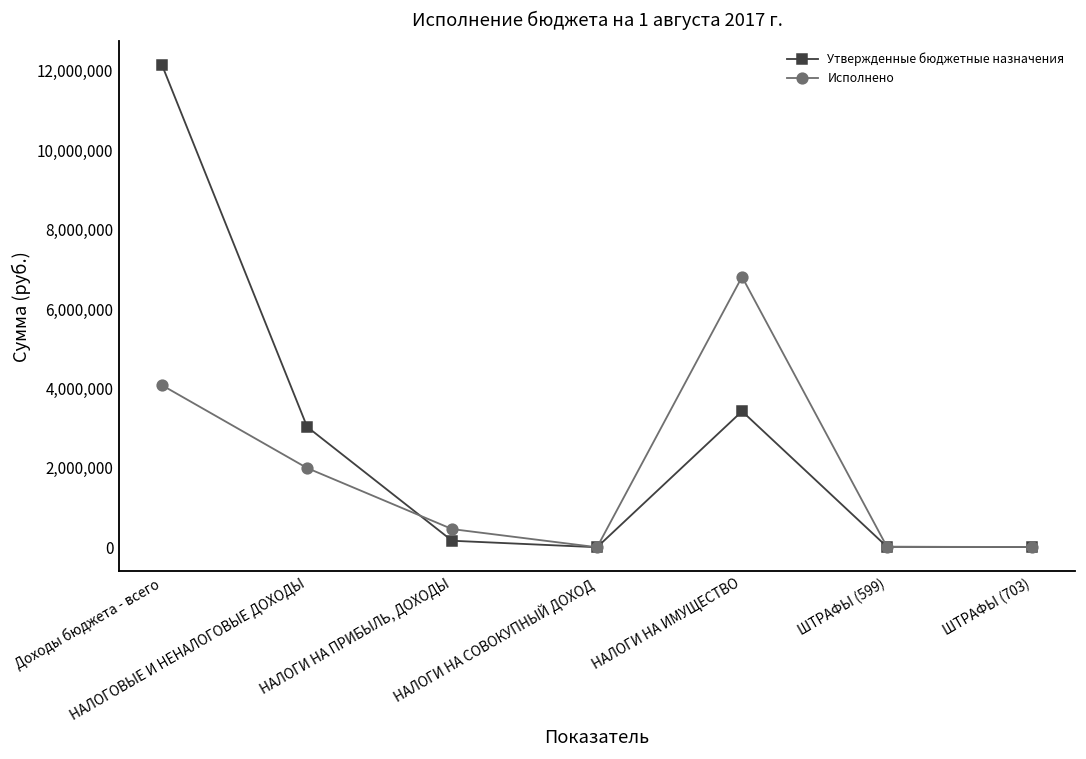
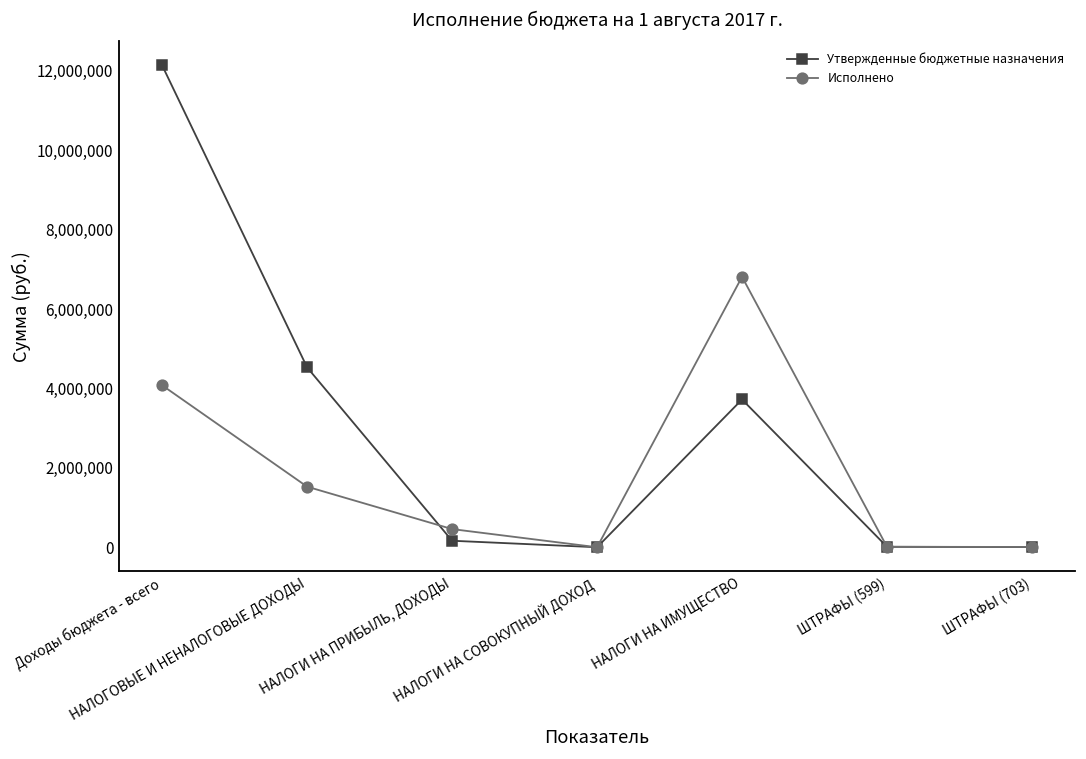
Утвержденные бюджетные назначения, НАЛОГОВЫЕ И НЕНАЛОГОВЫЕ ДОХОДЫ: 3,000,000 -> 4,500,000
Исполнено, НАЛОГОВЫЕ И НЕНАЛОГОВЫЕ ДОХОДЫ: 2,000,000 -> 1,500,000
Утвержденные бюджетные назначения, НАЛОГИ НА ИМУЩЕСТВО: 3,400,000 -> 3,700,000
